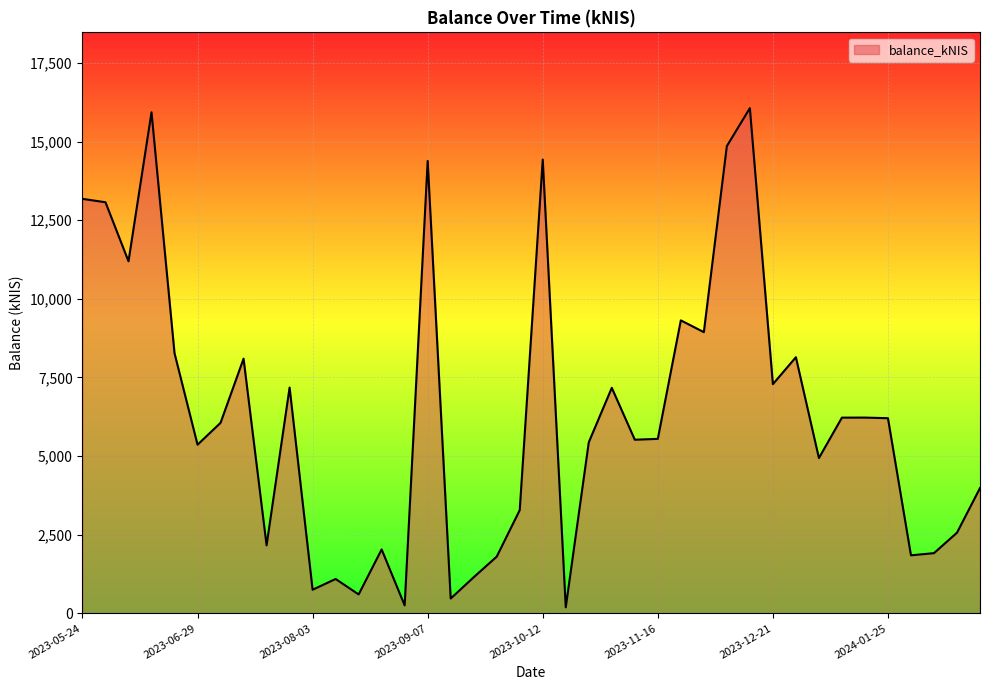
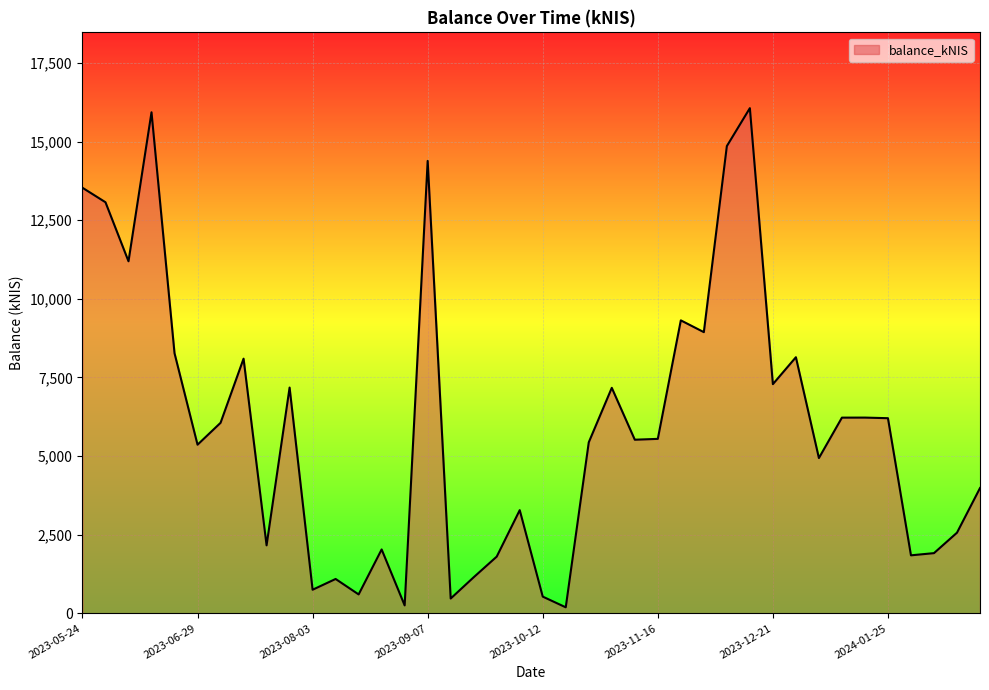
2023-05-24: 13,200 -> 13,500
2023-10-12: 14,400 -> 500
